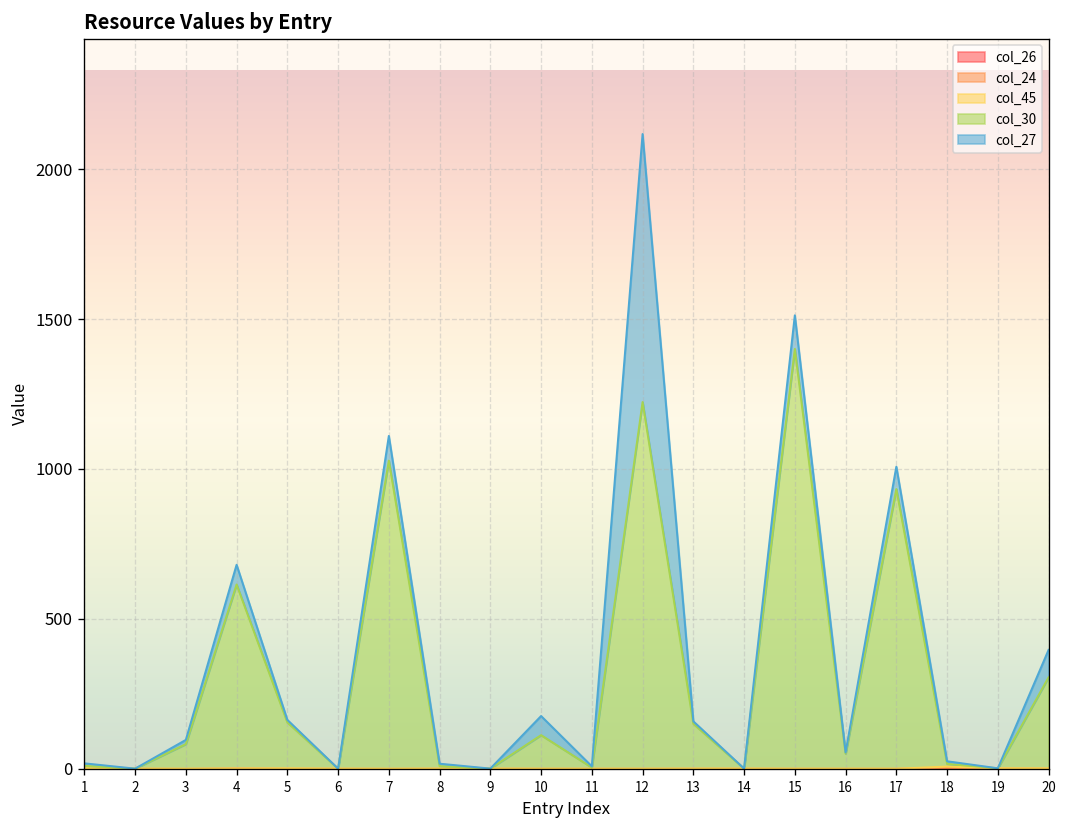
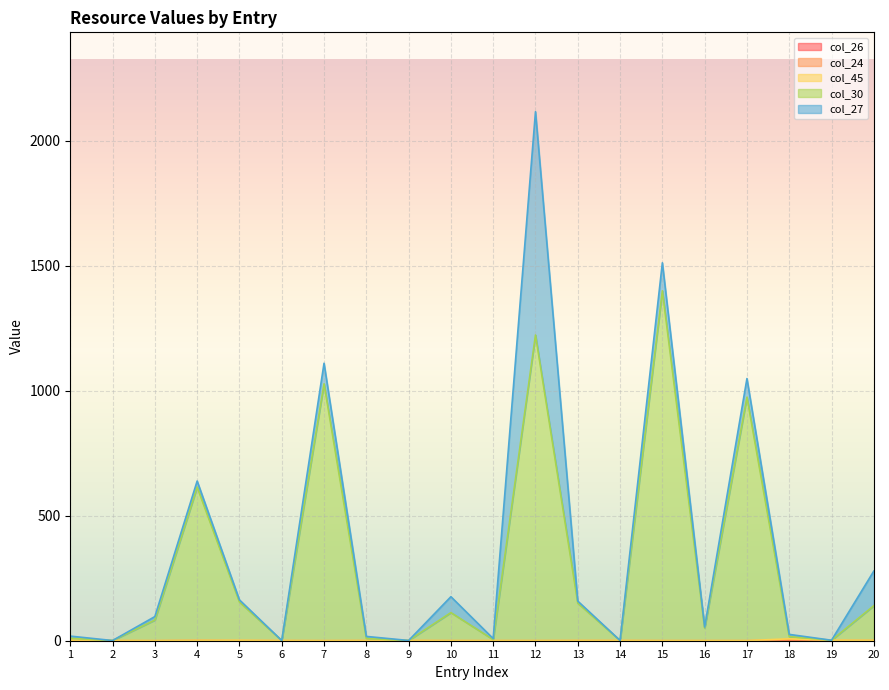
col_27, 4: 70 -> 20
col_30, 17: 930 -> 970
col_30, 20: 300 -> 140
col_27, 20: 90 -> 140
